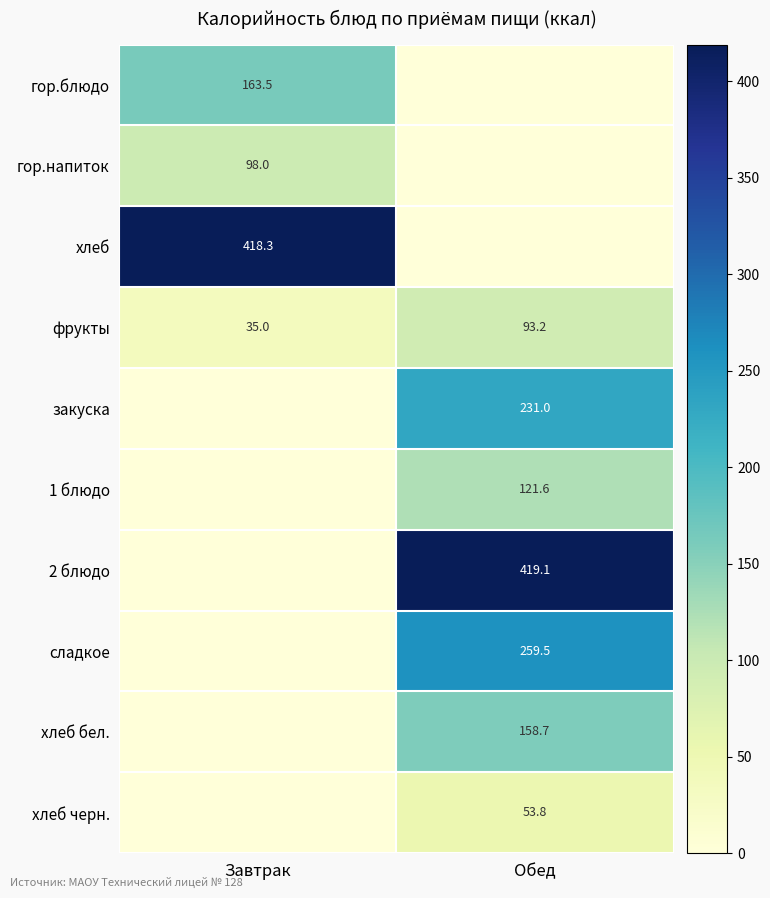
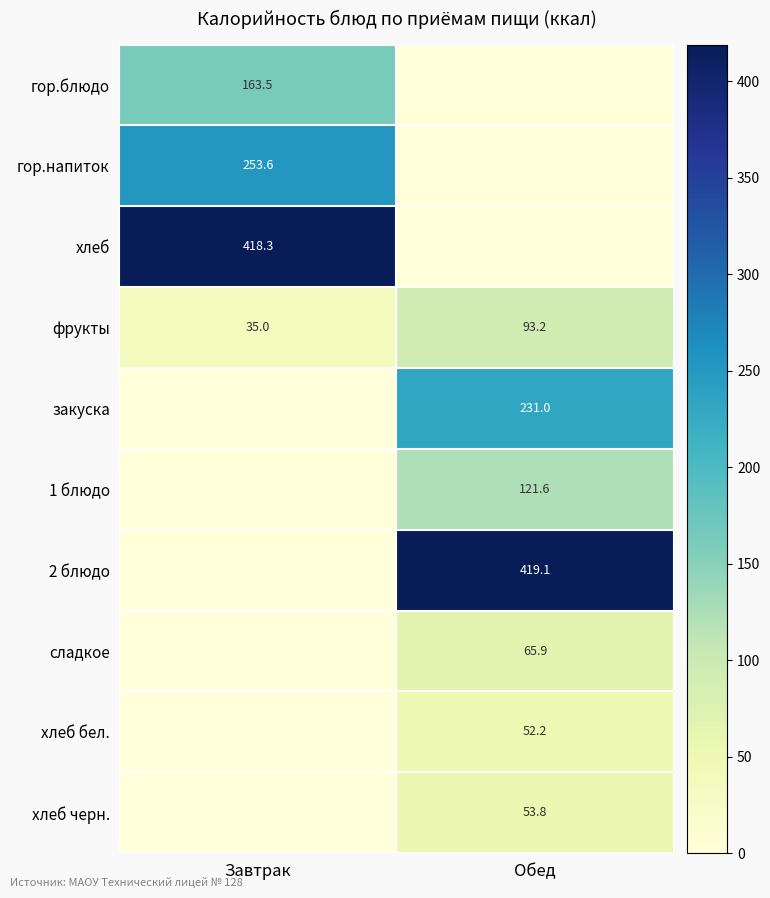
гор.напиток, Завтрак: 98.0 -> 253.6
сладкое, Обед: 259.5 -> 65.9
хлеб бел., Обед: 158.7 -> 52.2
